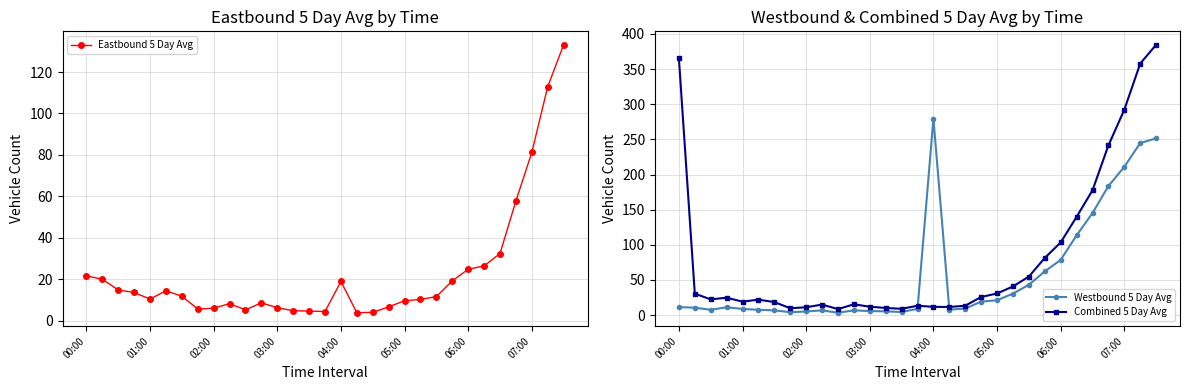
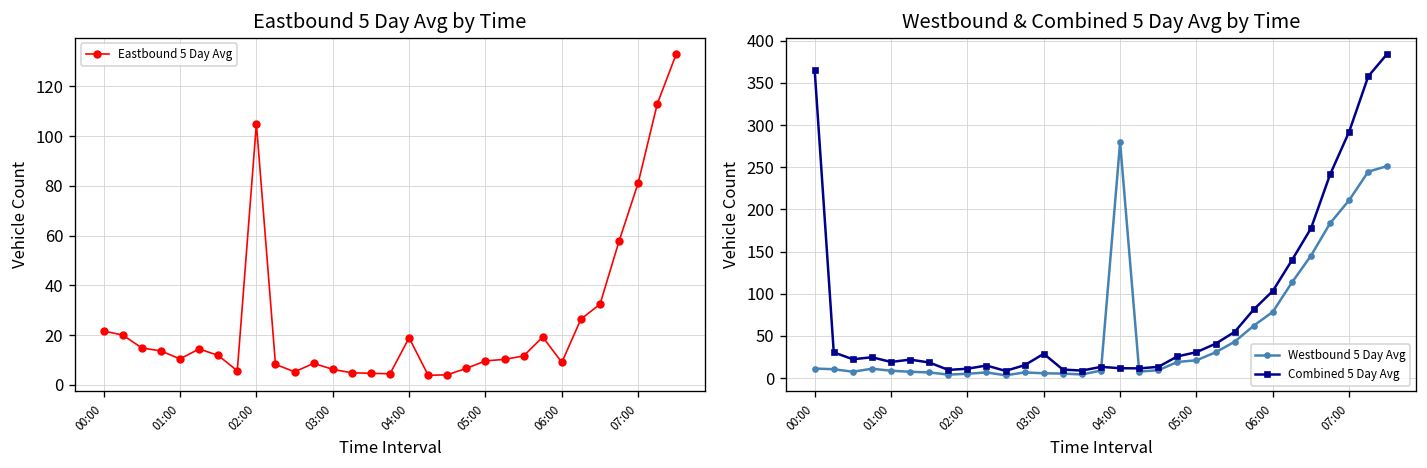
Eastbound 5 Day Avg by Time, 02:00: 6 -> 105
Eastbound 5 Day Avg by Time, 06:00: 25 -> 9
Westbound & Combined 5 Day Avg by Time, Combined 5 Day Avg, 03:00: 10 -> 30
